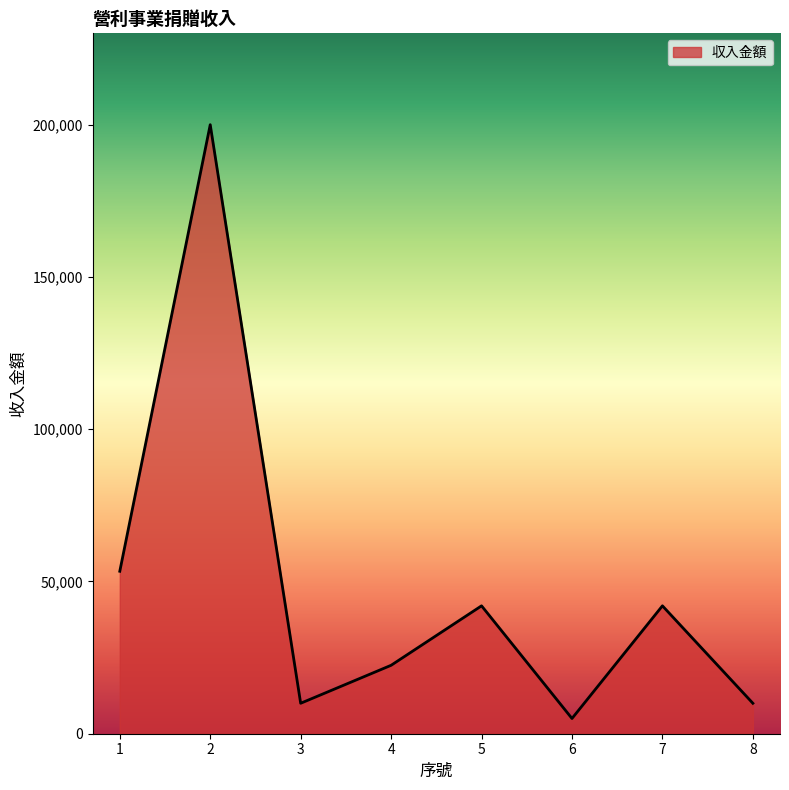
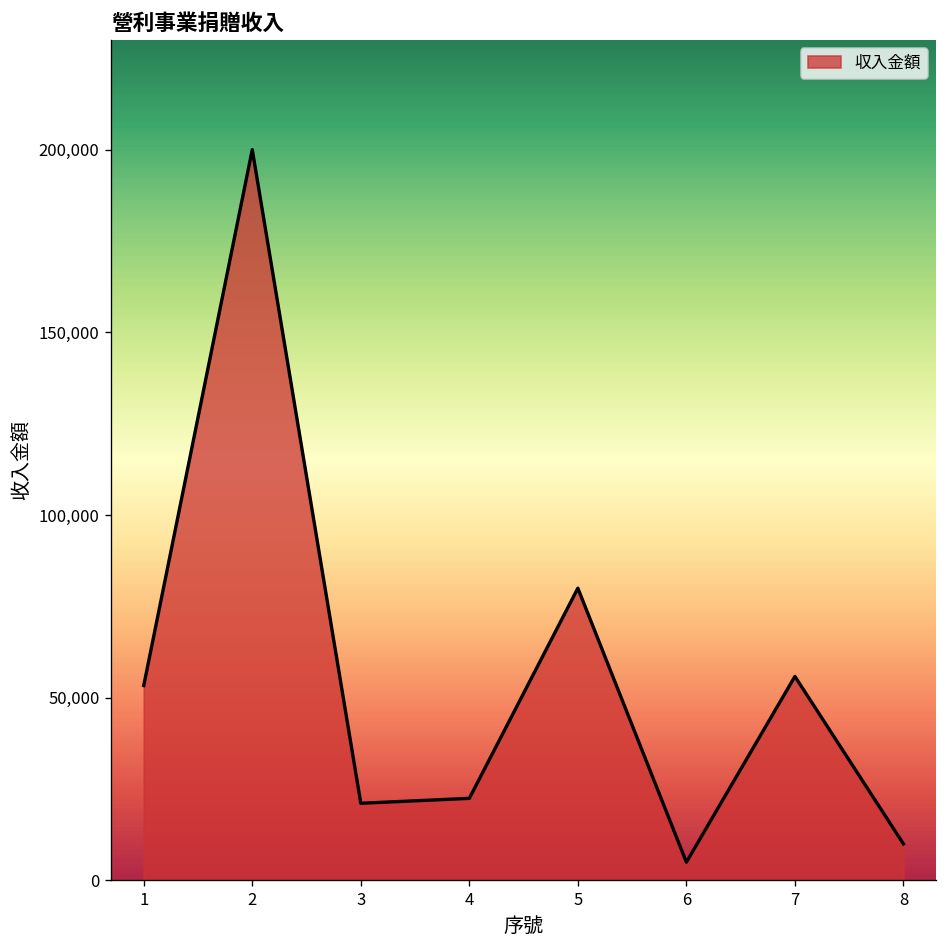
3: 10,000 -> 21,000
5: 42,000 -> 80,000
7: 42,000 -> 56,000
